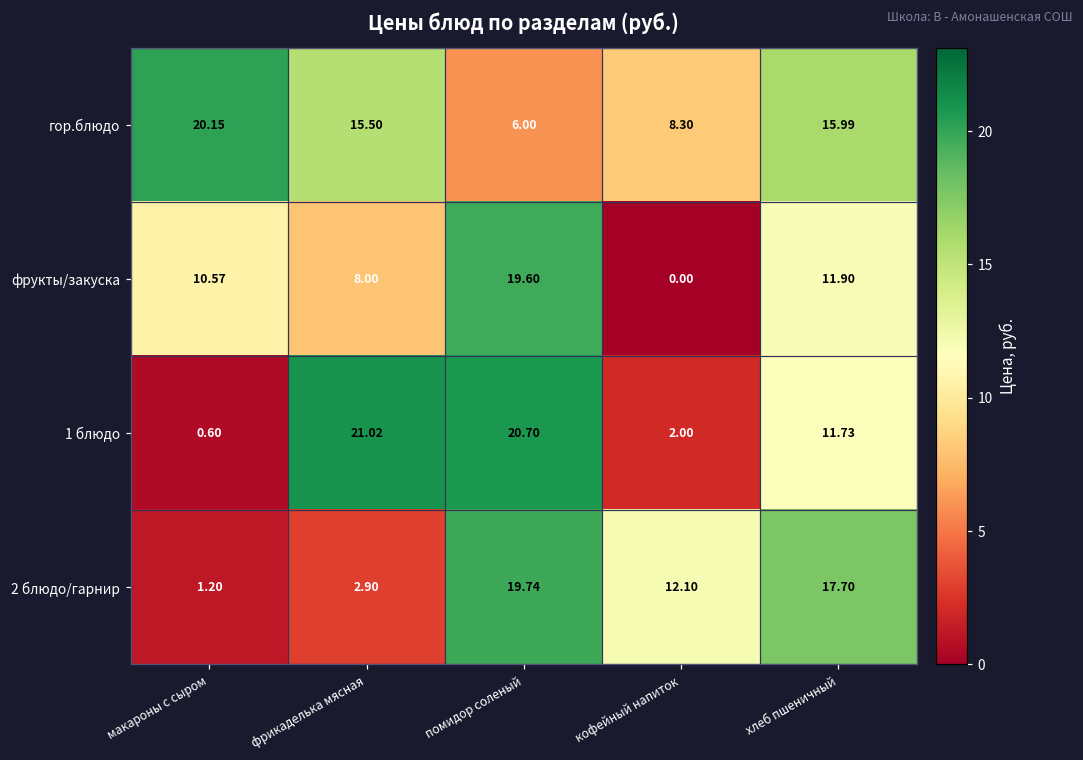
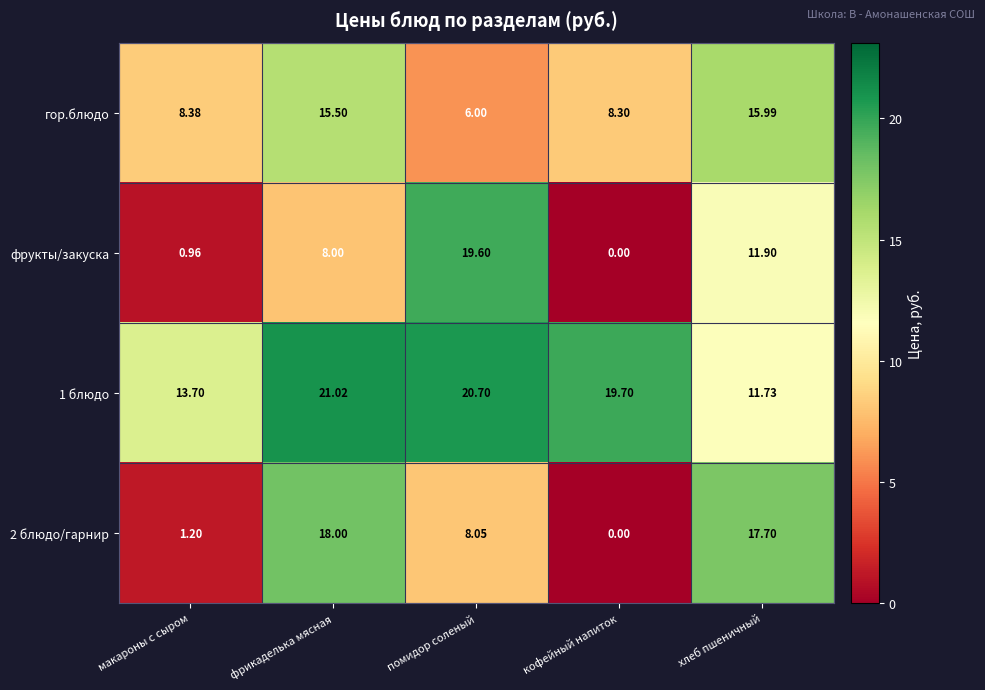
гор.блюдо, макароны с сыром: 20.15 -> 8.38
фрукты/закуска, макароны с сыром: 10.57 -> 0.96
1 блюдо, макароны с сыром: 0.60 -> 13.70
1 блюдо, кофейный напиток: 2.00 -> 19.70
2 блюдо/гарнир, фрикаделька мясная: 2.90 -> 18.00
2 блюдо/гарнир, помидор соленый: 19.74 -> 8.05
2 блюдо/гарнир, кофейный напиток: 12.10 -> 0.00
